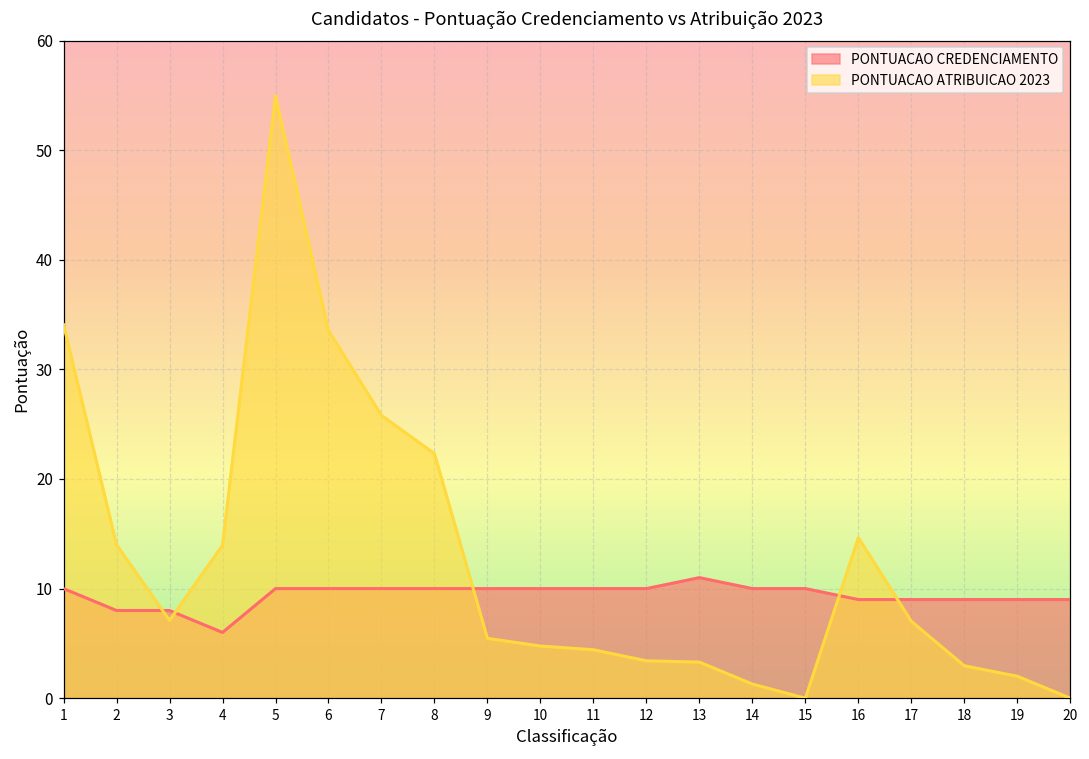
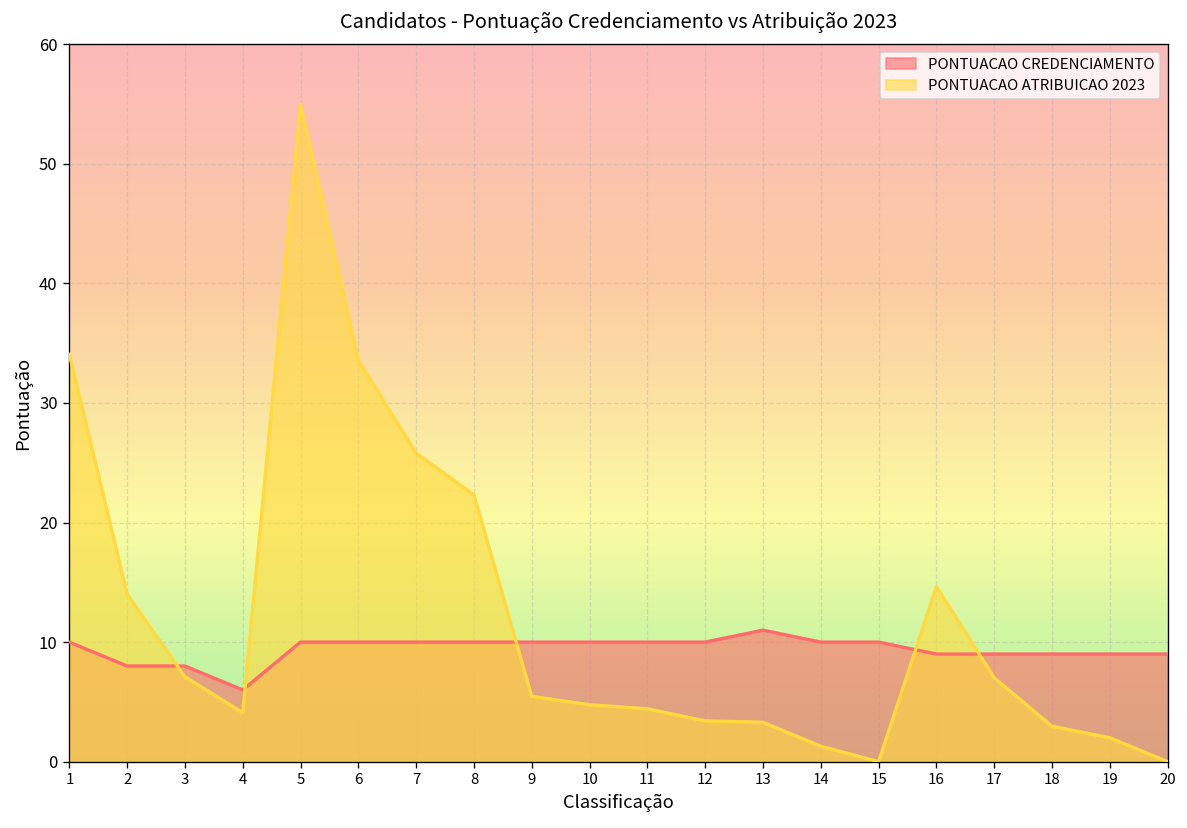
PONTUACAO ATRIBUICAO 2023, 4: 14 -> 4
